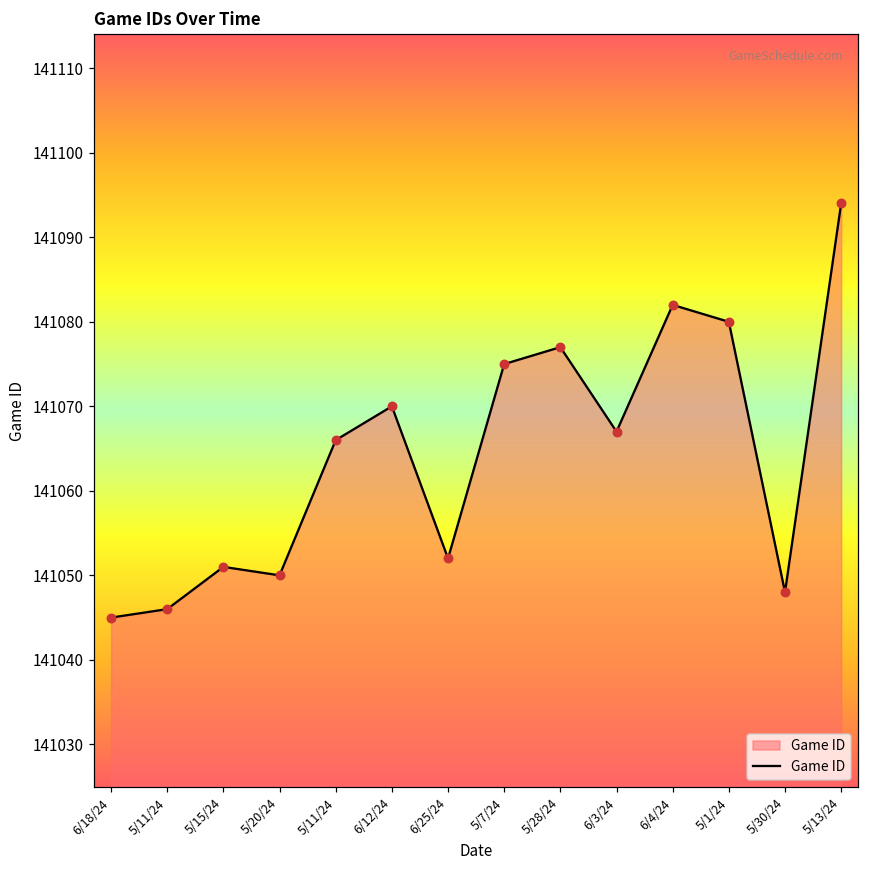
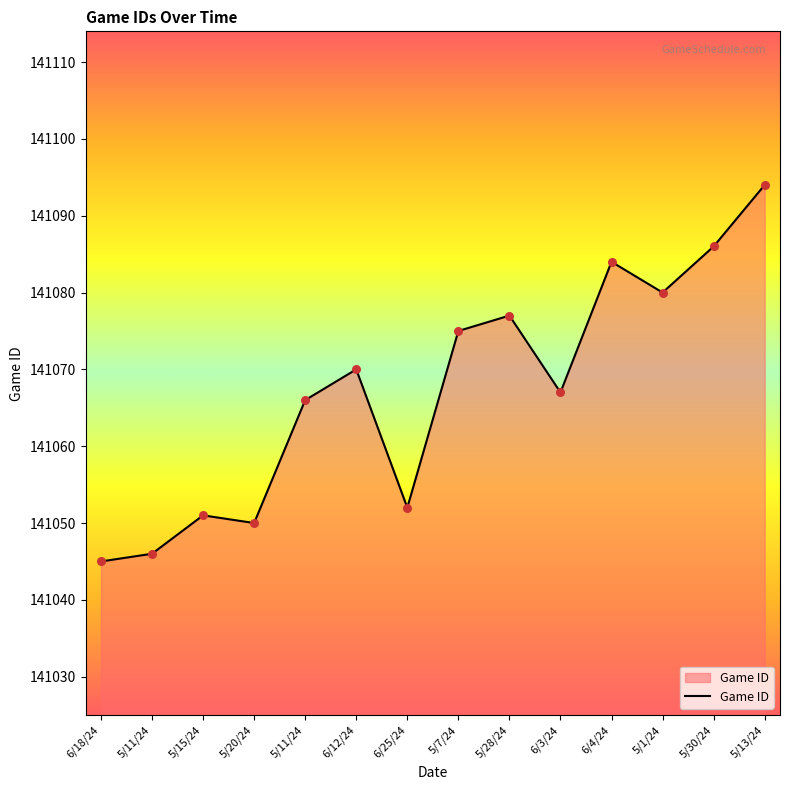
6/4/24: 141082 -> 141084
5/30/24: 141048 -> 141086
